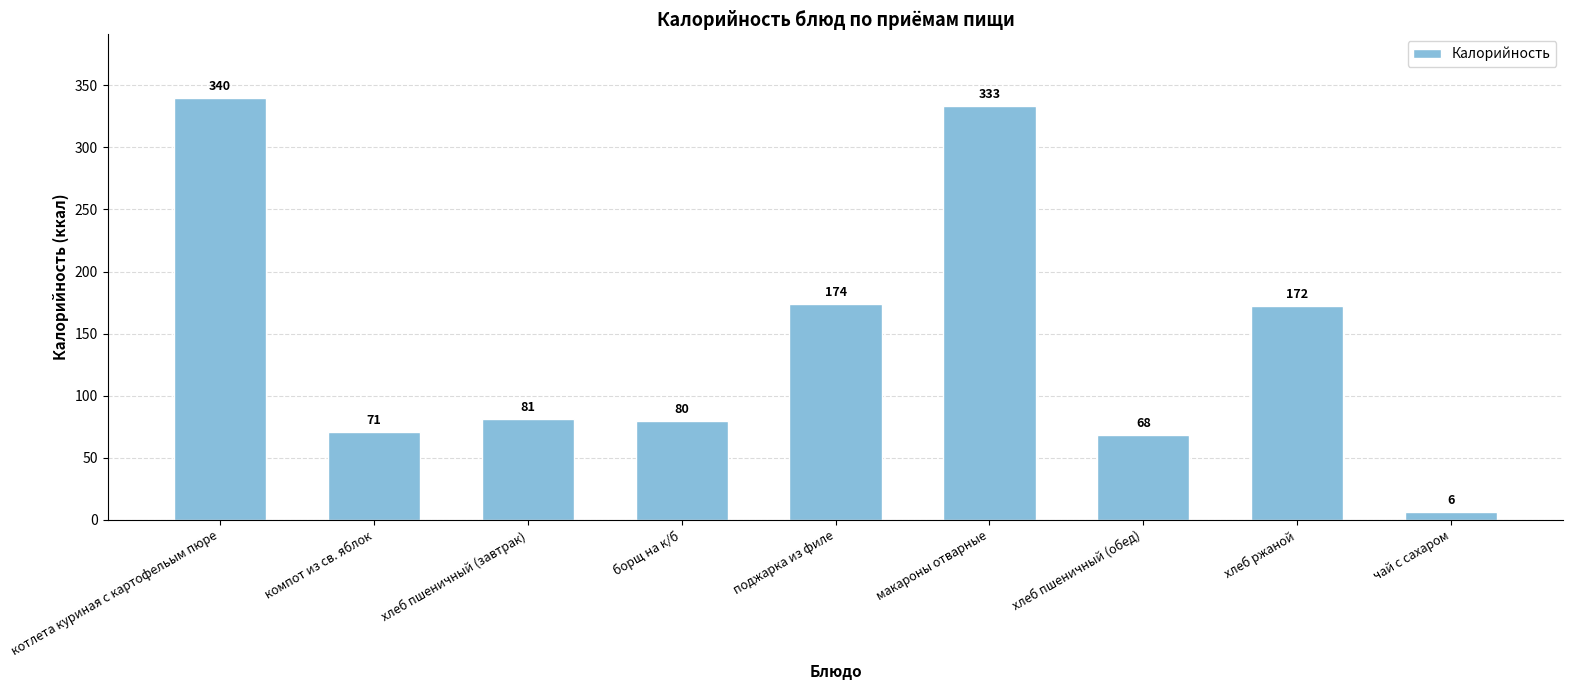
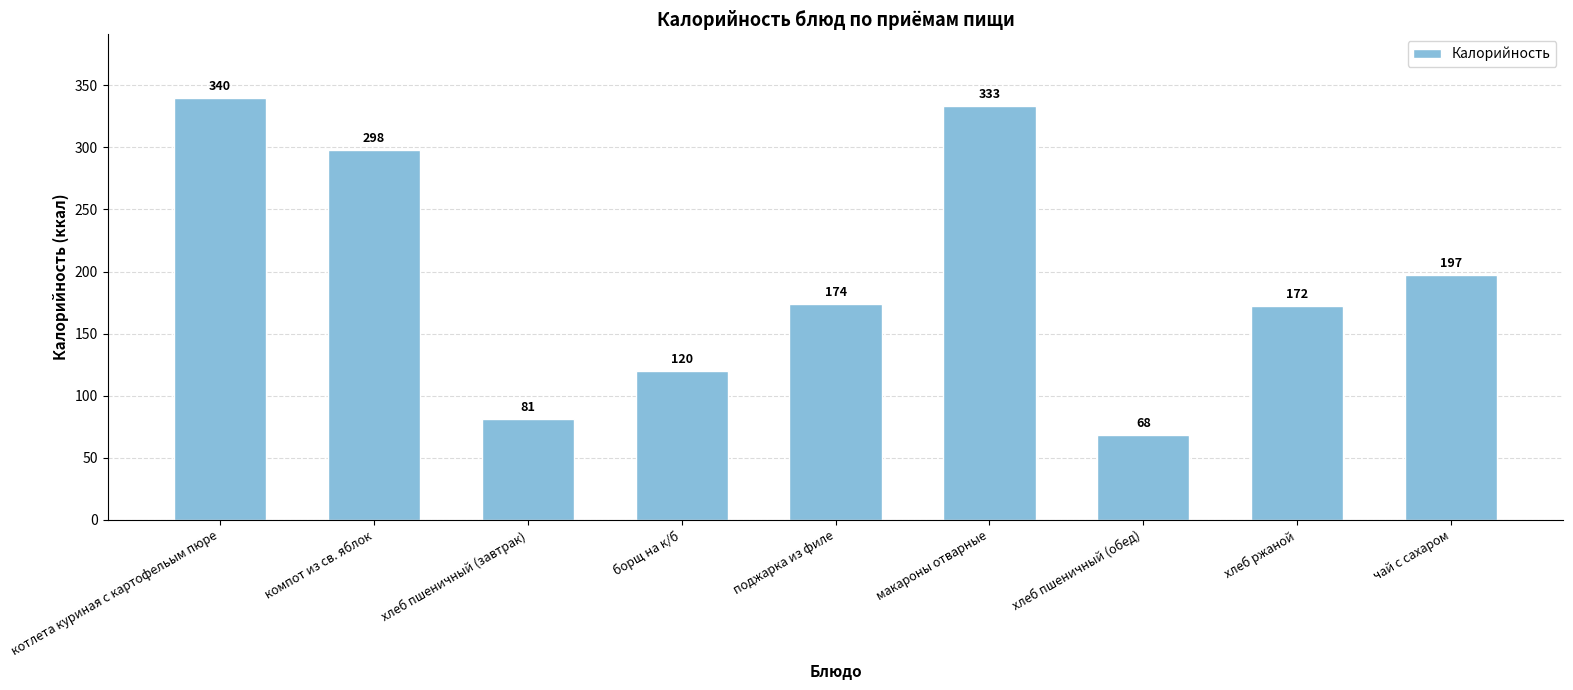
компот из св. яблок: 71 -> 298
борщ на к/б: 80 -> 120
чай с сахаром: 6 -> 197
